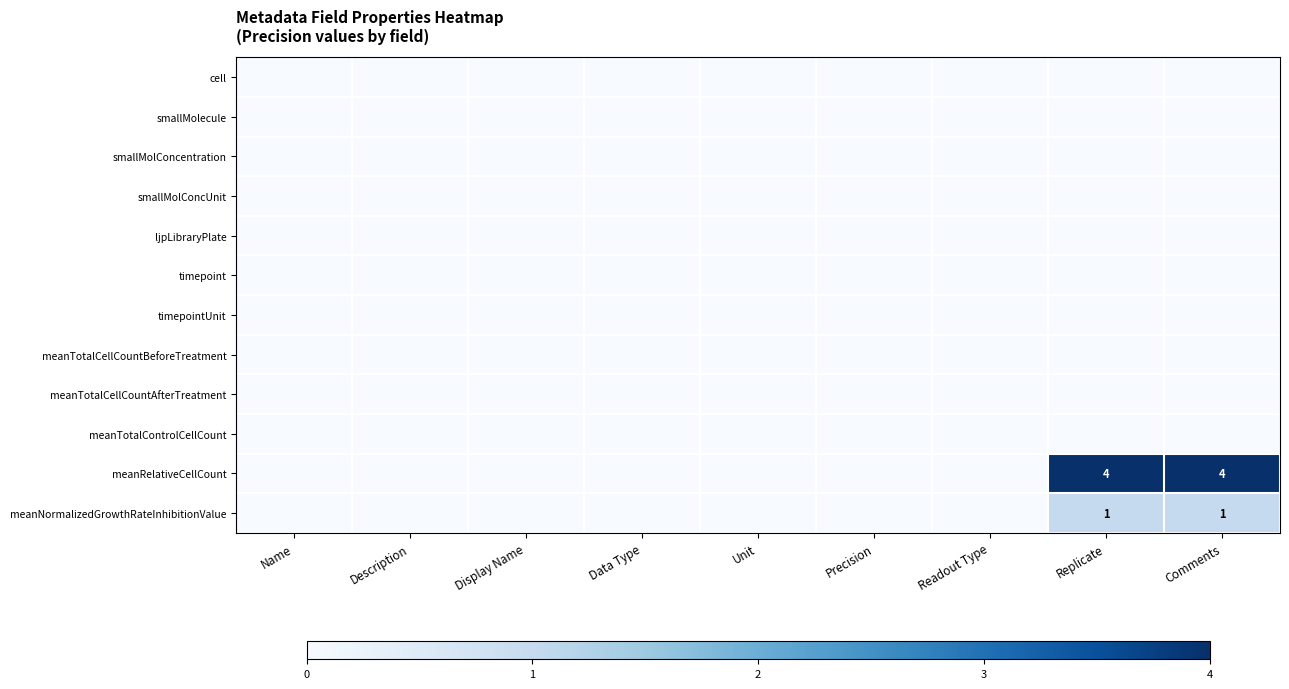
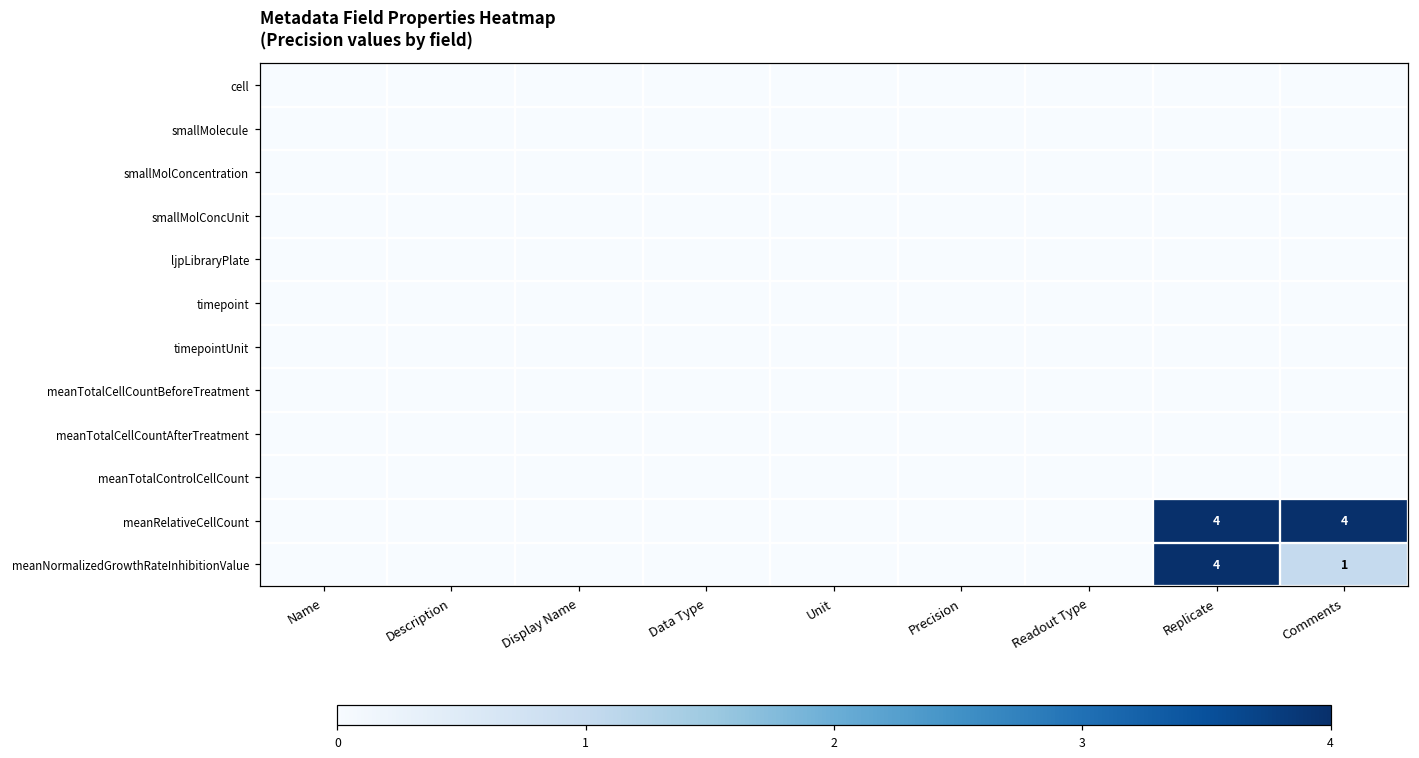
meanNormalizedGrowthRateInhibitionValue, Replicate: 1 -> 4
